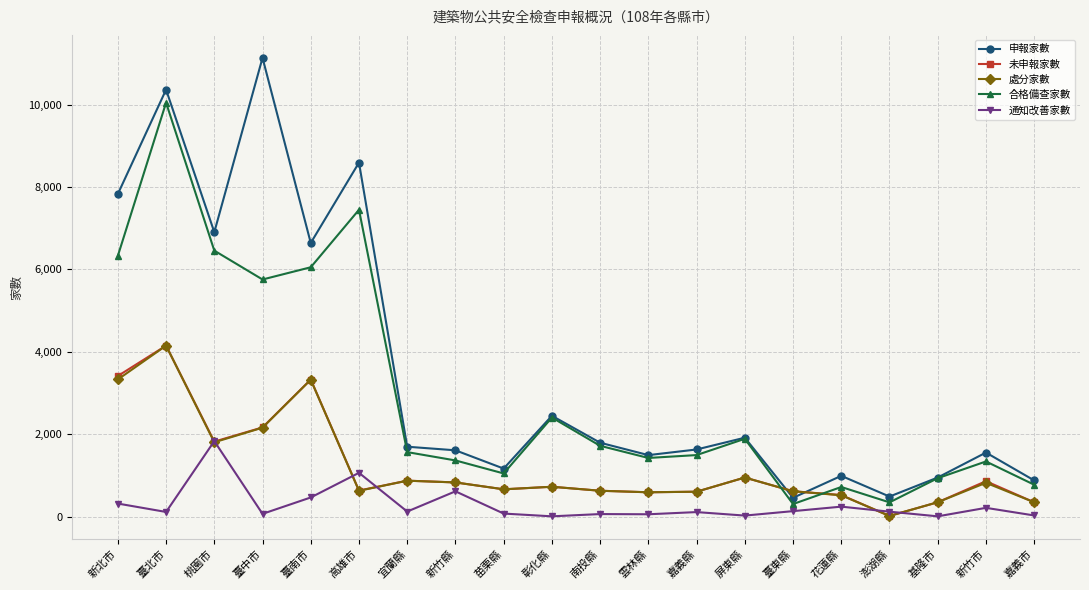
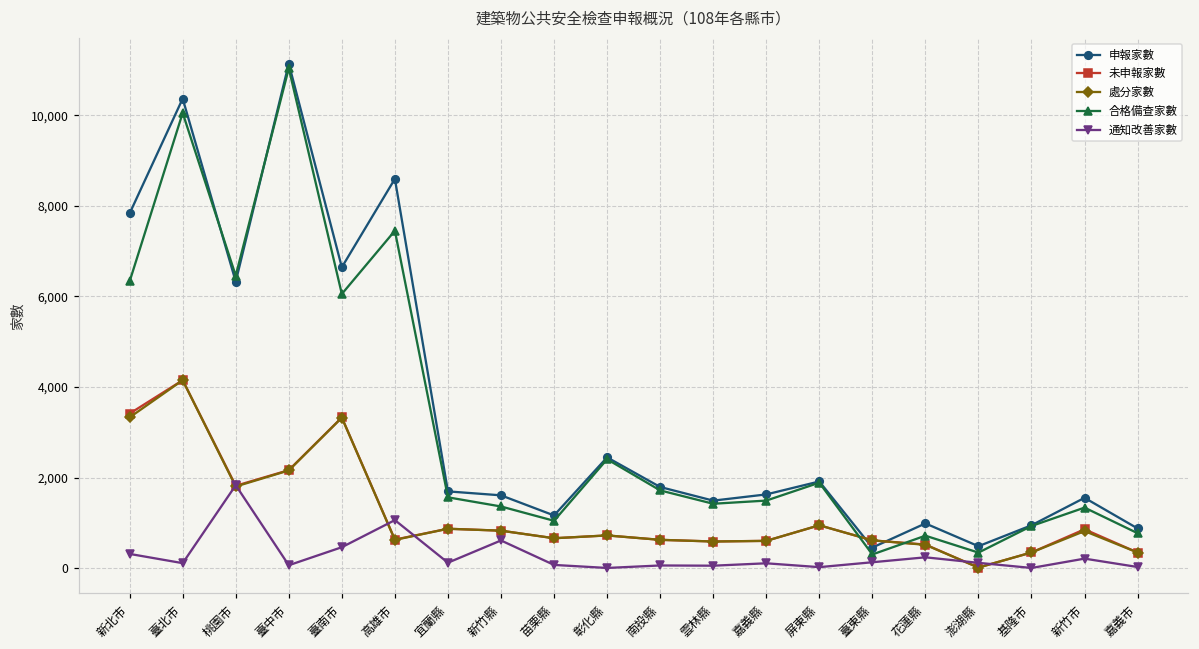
申報家數, 桃園市: 6,900 -> 6,300
合格備查家數, 臺中市: 5,800 -> 11,000
